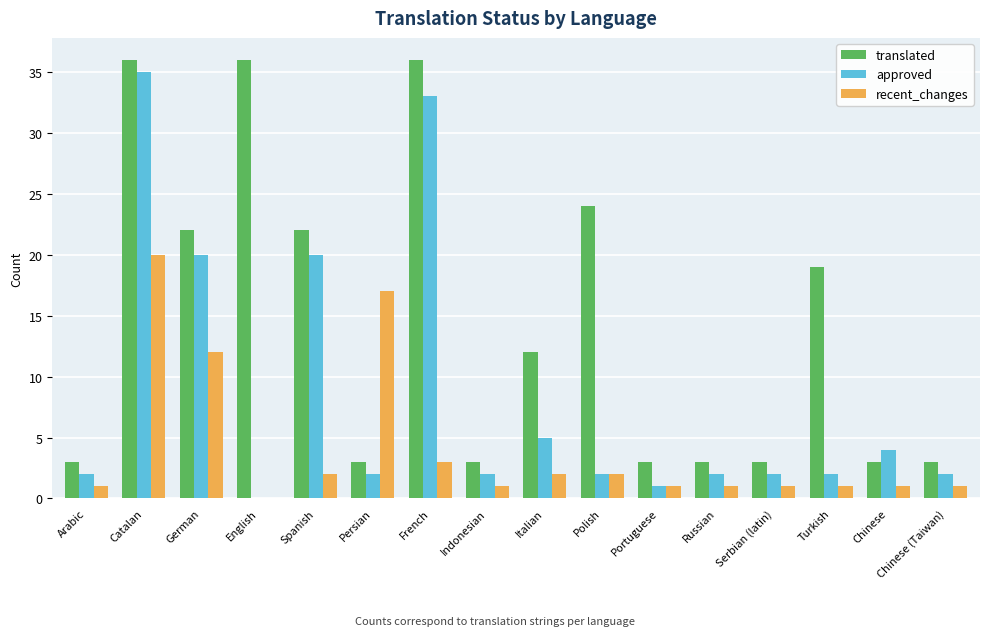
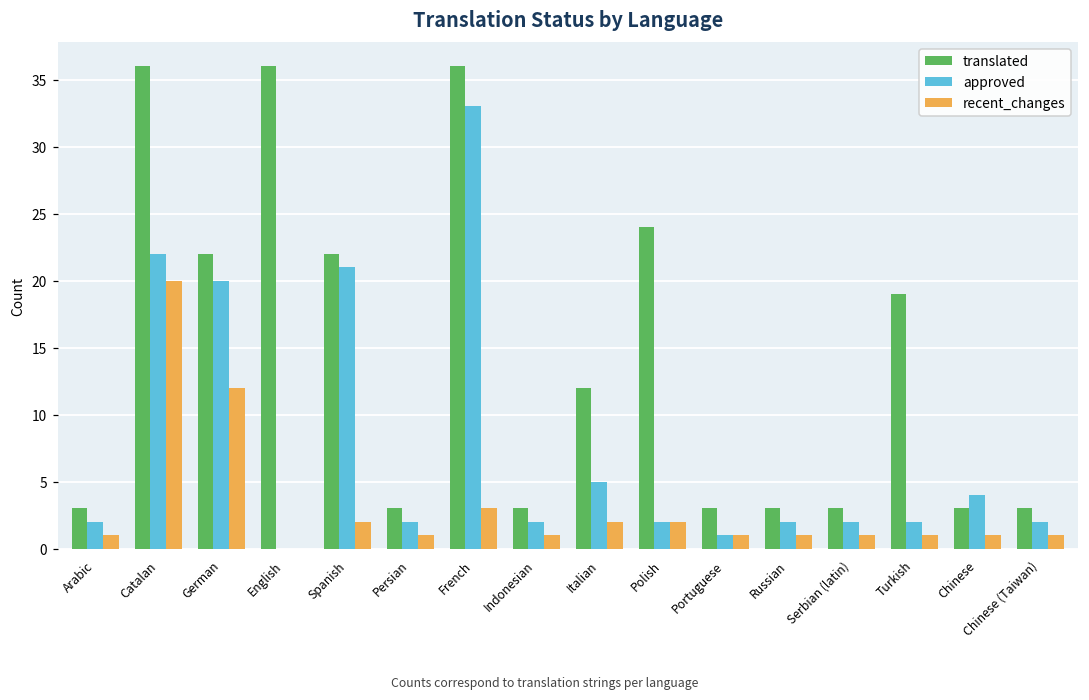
approved, Catalan: 35 -> 22
approved, Spanish: 20 -> 21
recent_changes, Persian: 17 -> 1
